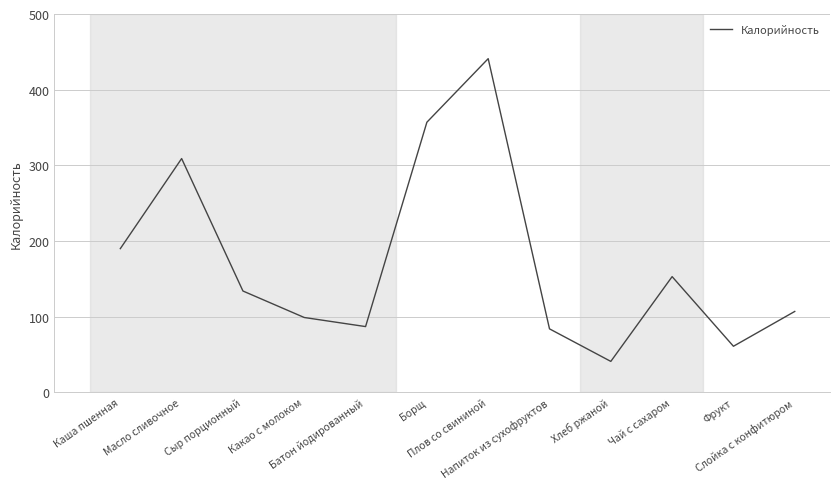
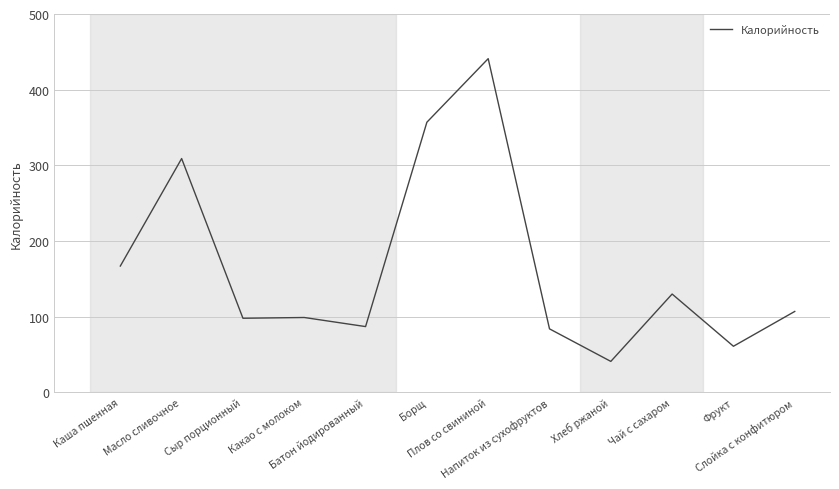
Каша пшенная: 190 -> 170
Сыр порционный: 130 -> 100
Чай с сахаром: 150 -> 130
